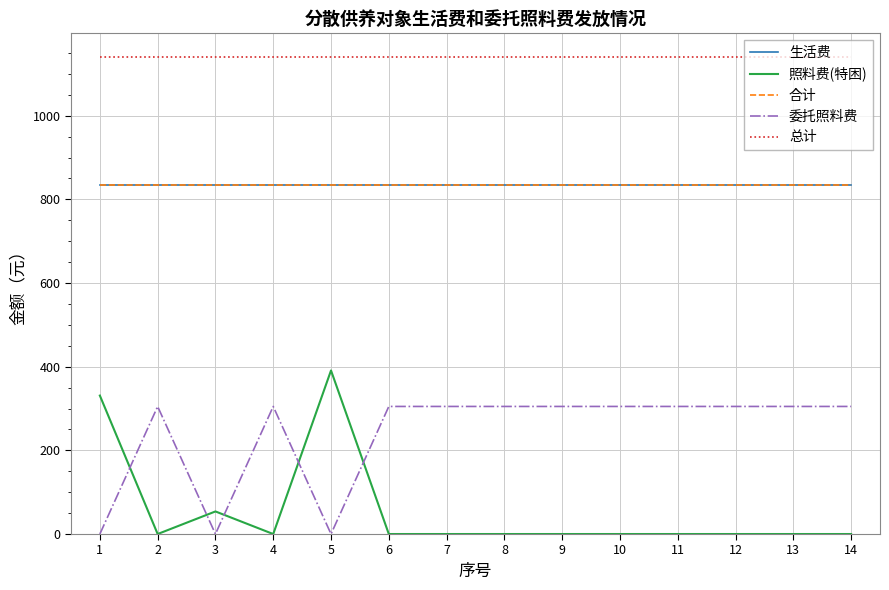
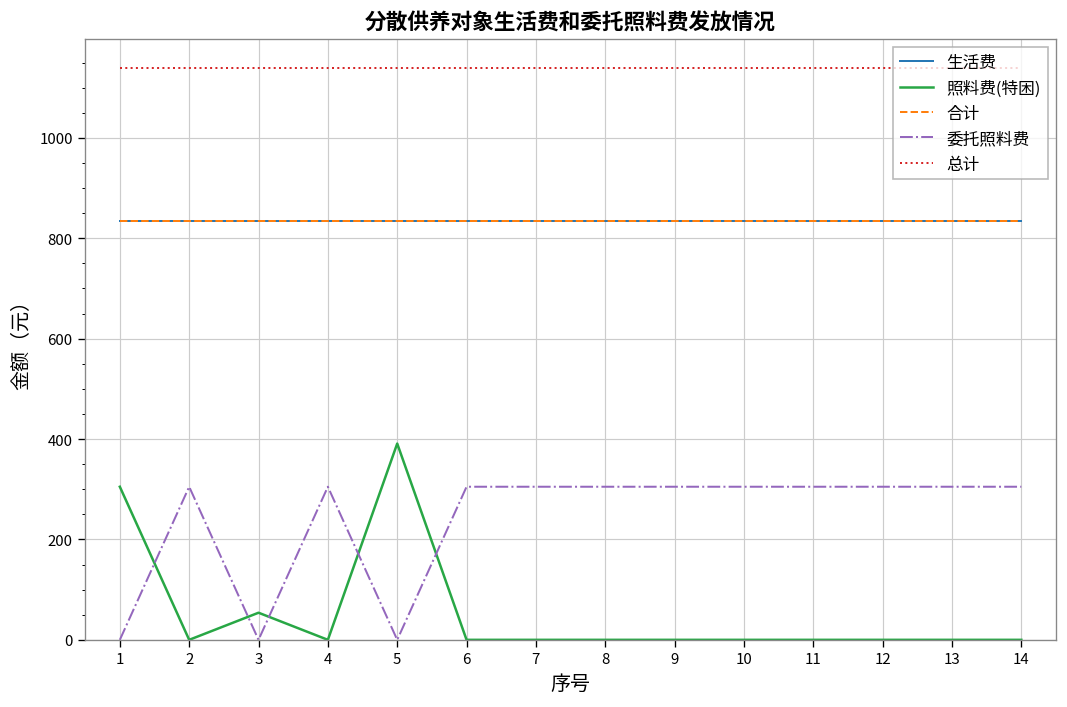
照料费(特困), 1: 330 -> 310
